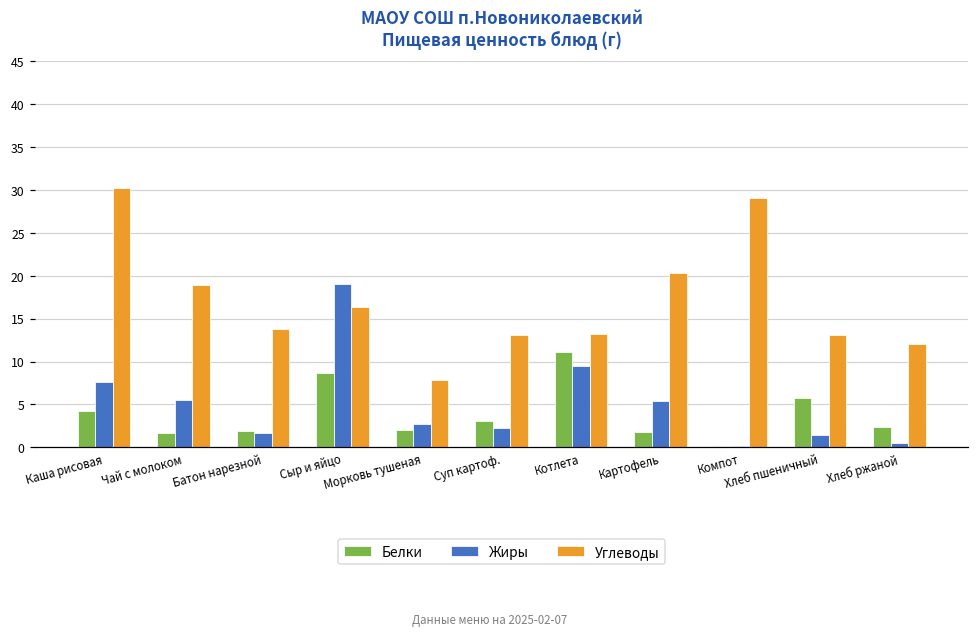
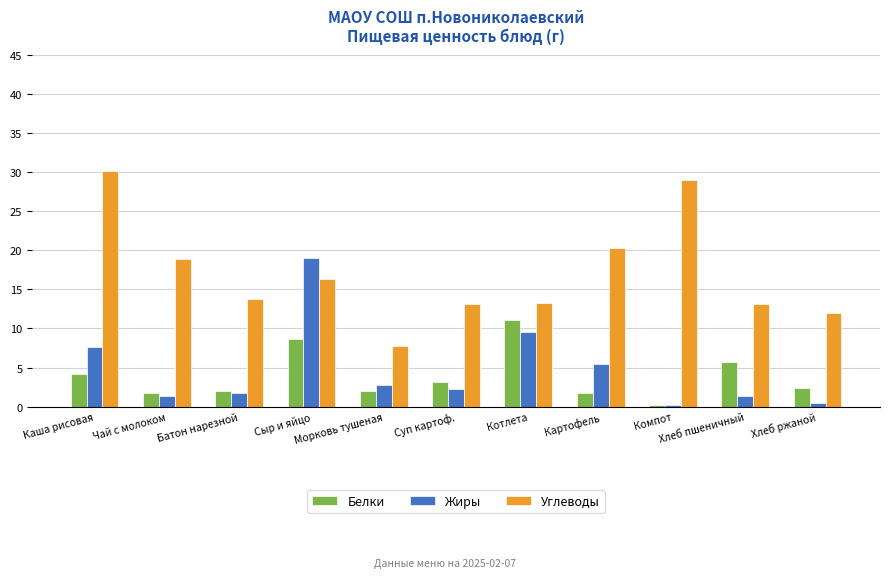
Жиры, Чай с молоком: 6 -> 1
